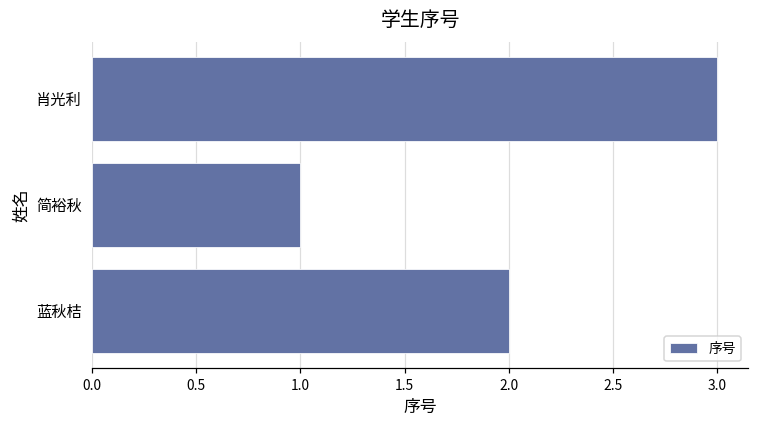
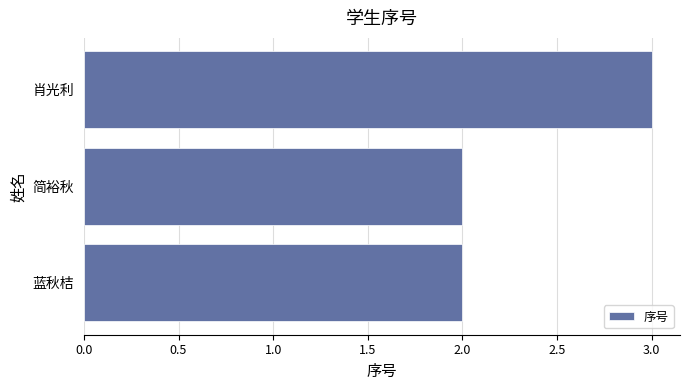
简裕秋: 1 -> 2
